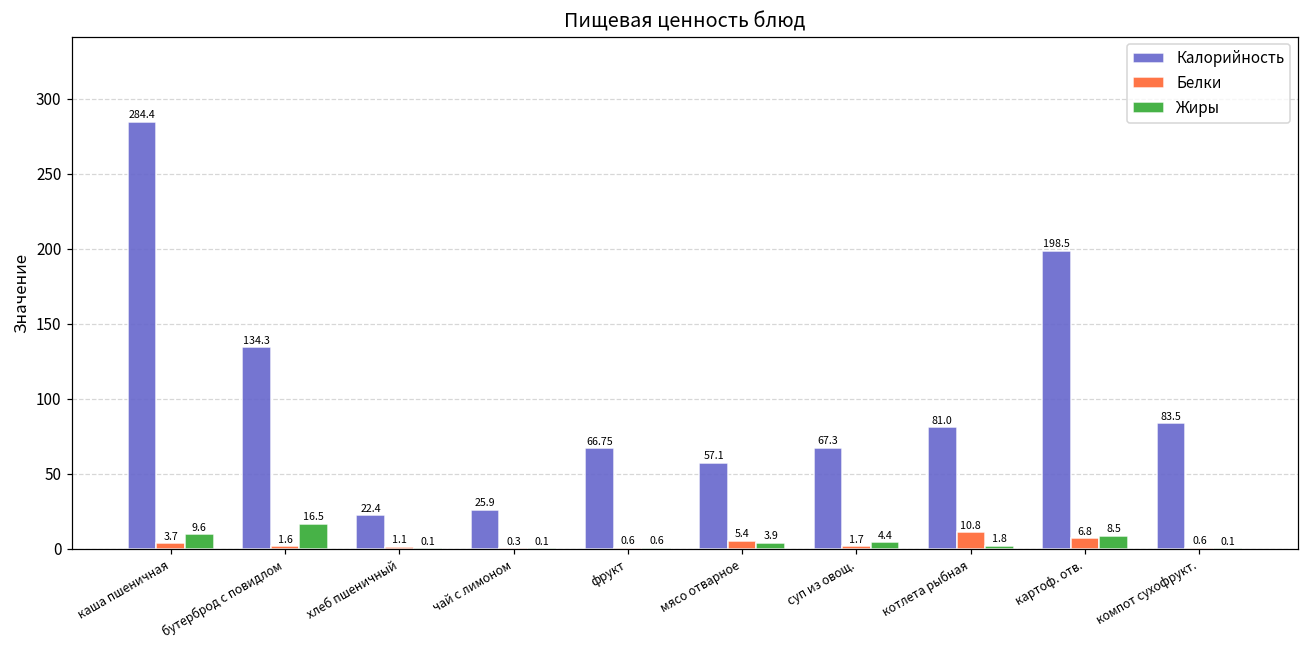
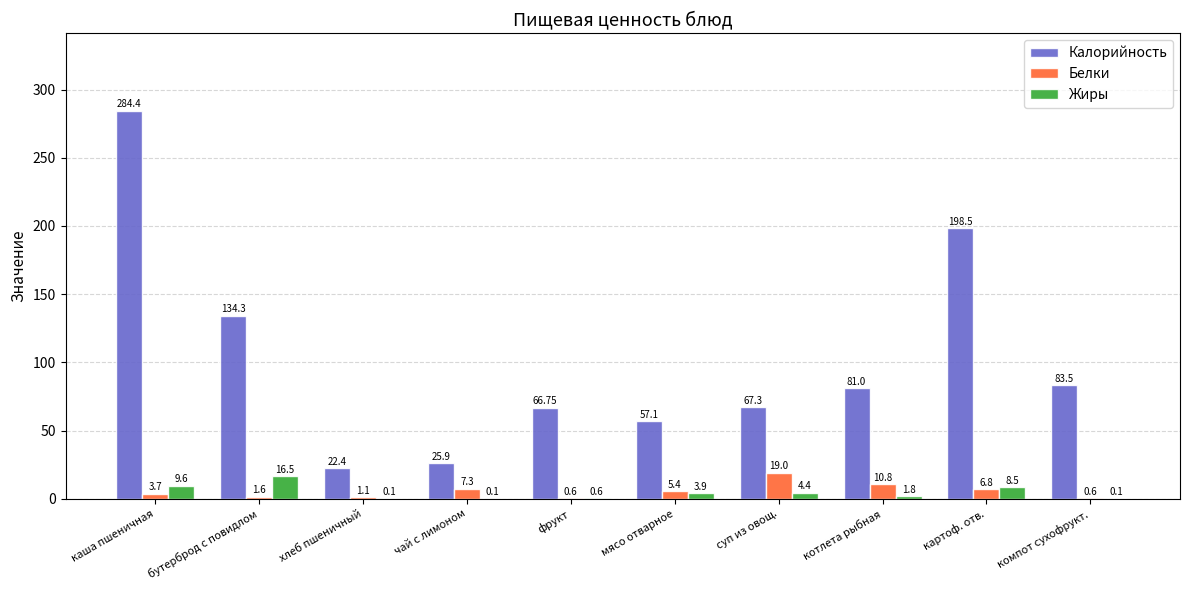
Белки, чай с лимоном: 0.3 -> 7.3
Белки, суп из овощ.: 1.7 -> 19.0
